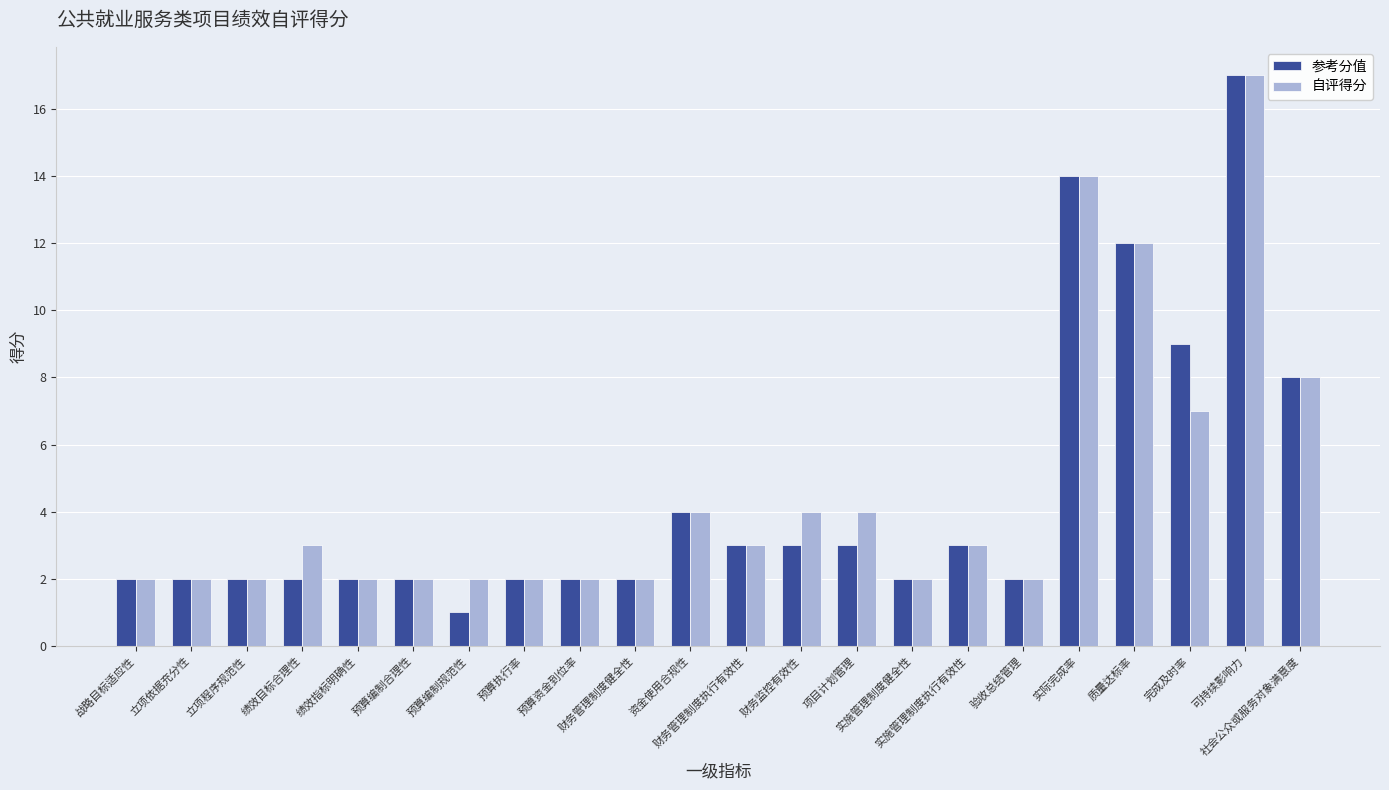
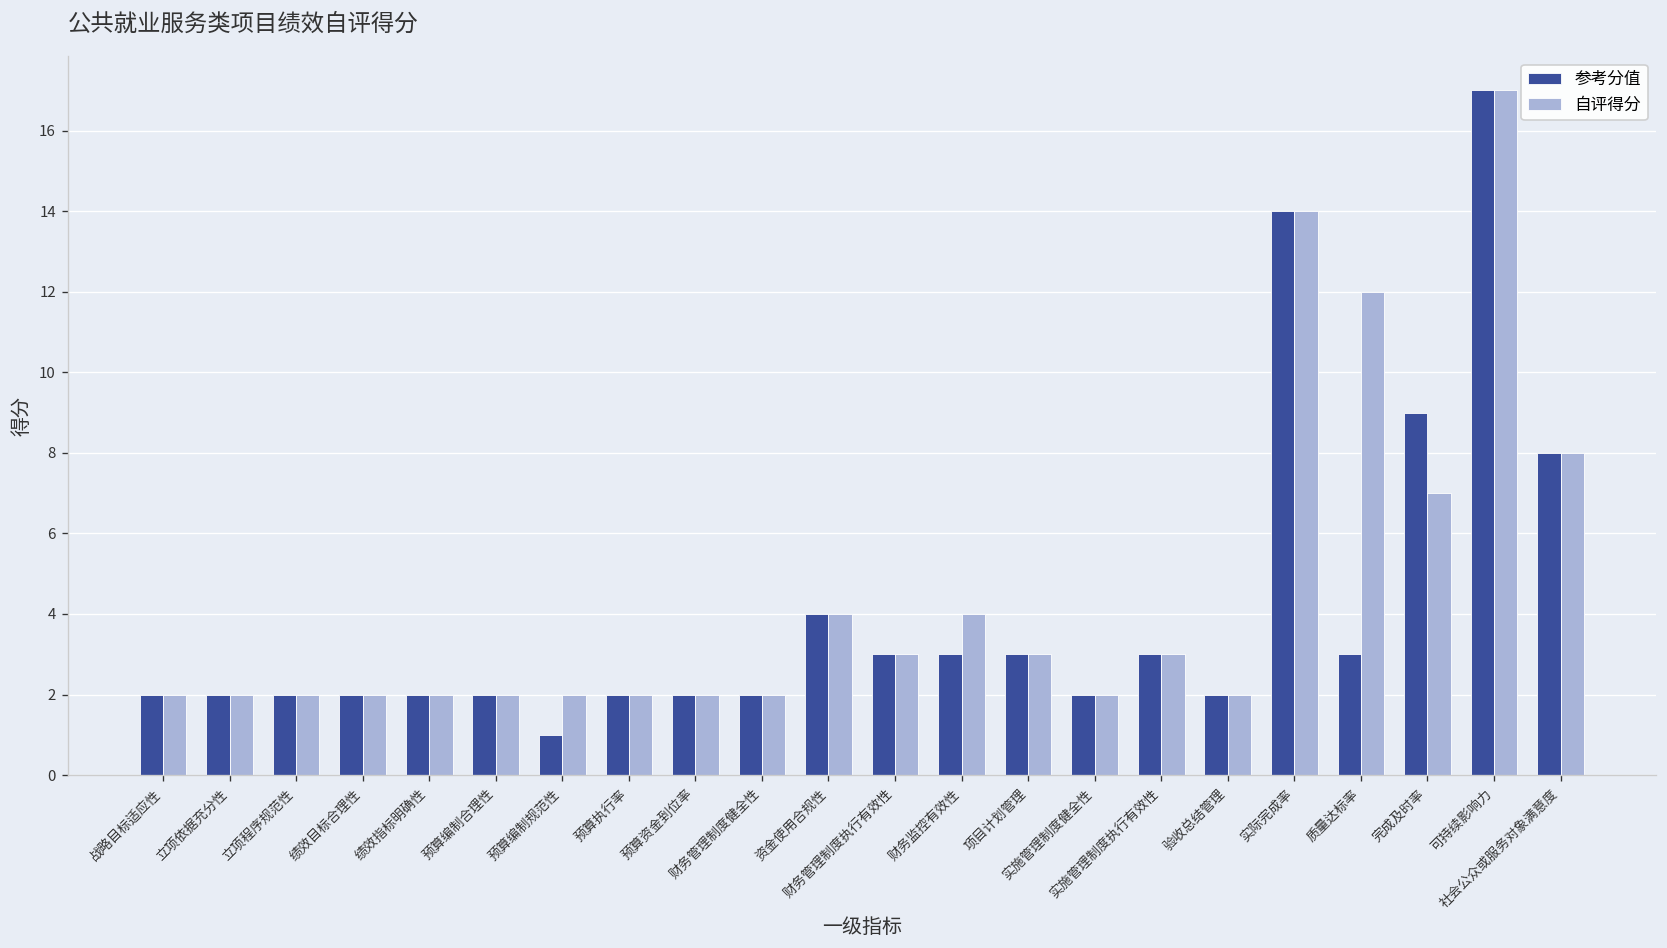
自评得分, 绩效目标合理性: 3 -> 2
自评得分, 项目计划管理: 4 -> 3
参考分值, 质量达标率: 12 -> 3
